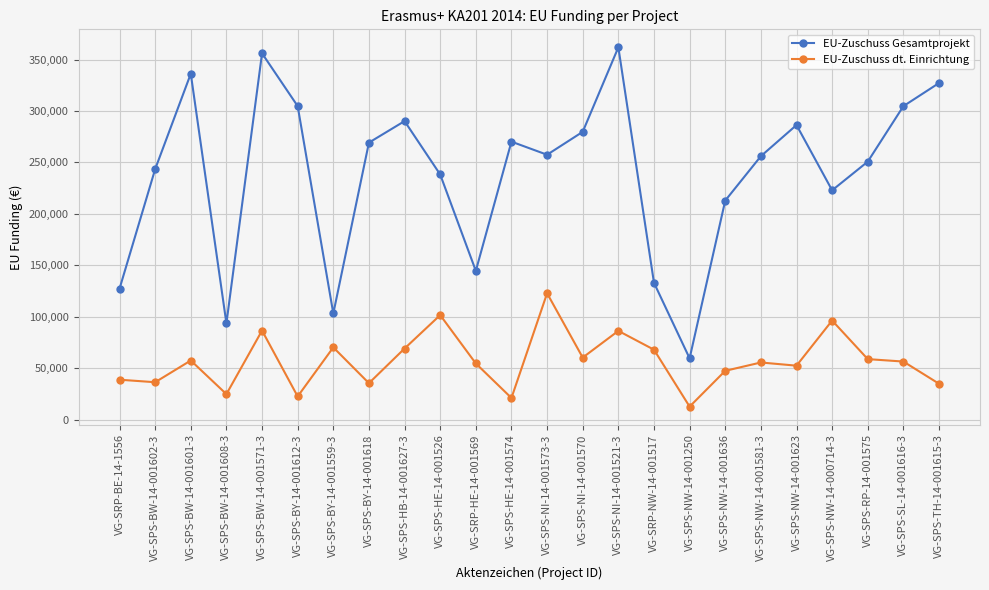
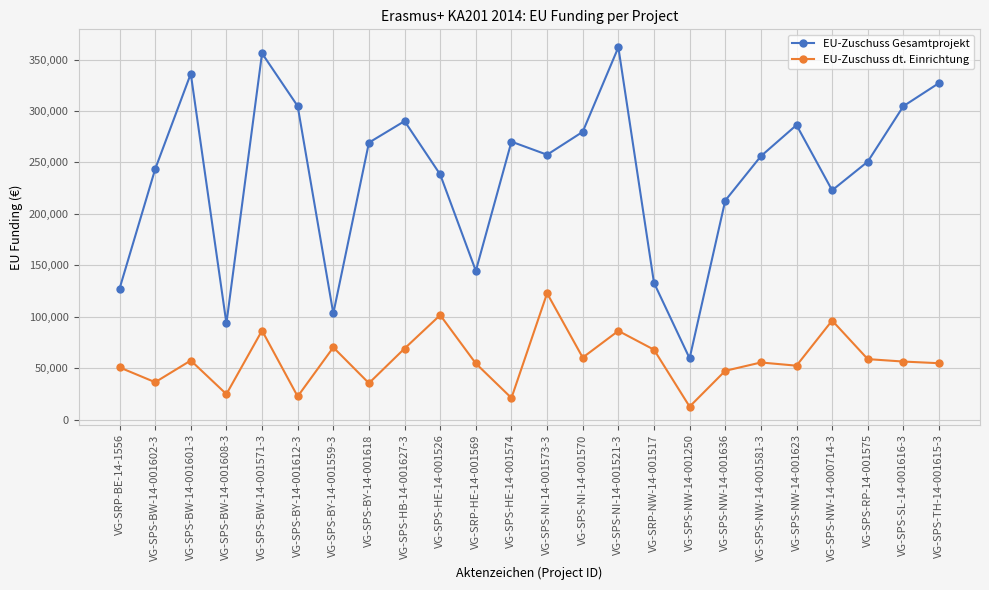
EU-Zuschuss dt. Einrichtung, VG-SRP-BE-14-1556: 39,000 -> 51,000
EU-Zuschuss dt. Einrichtung, VG-SPS-TH-14-001615-3: 35,000 -> 55,000
